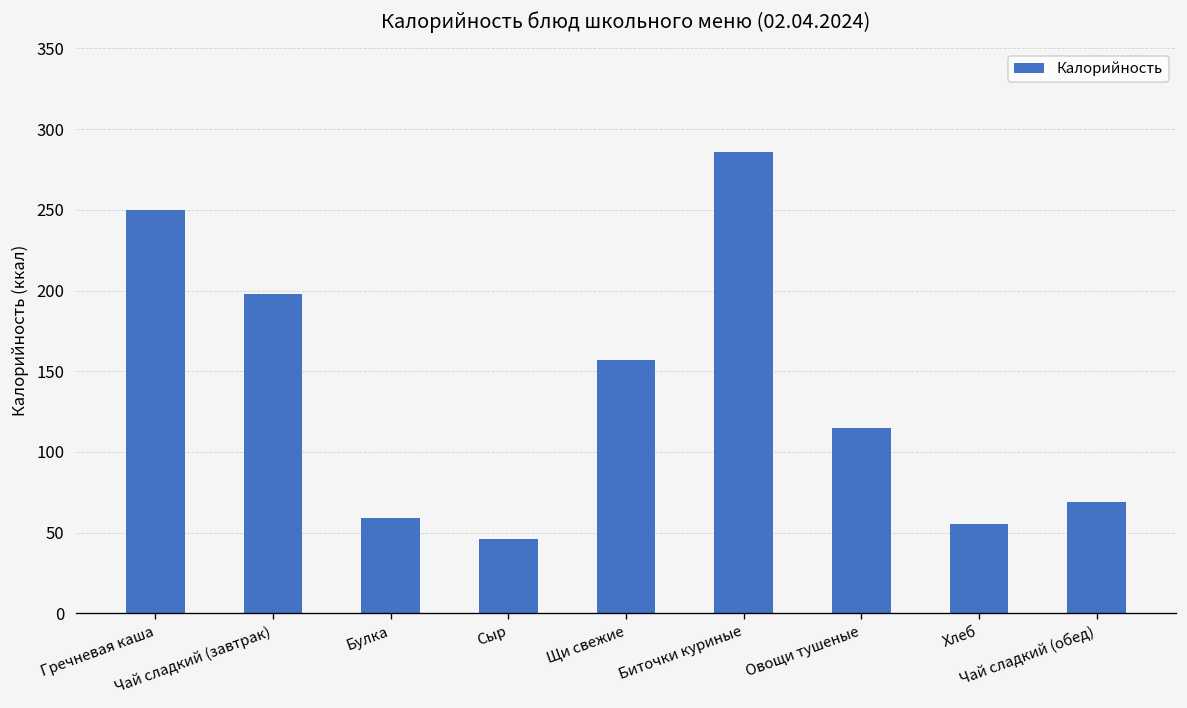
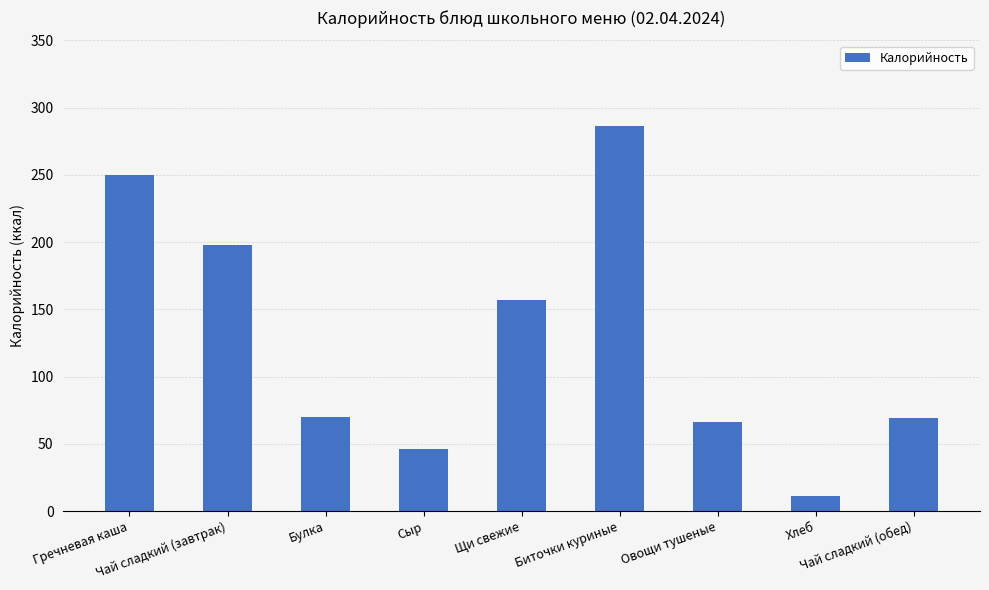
Булка: 59 -> 70
Овощи тушеные: 115 -> 66
Хлеб: 55 -> 11
